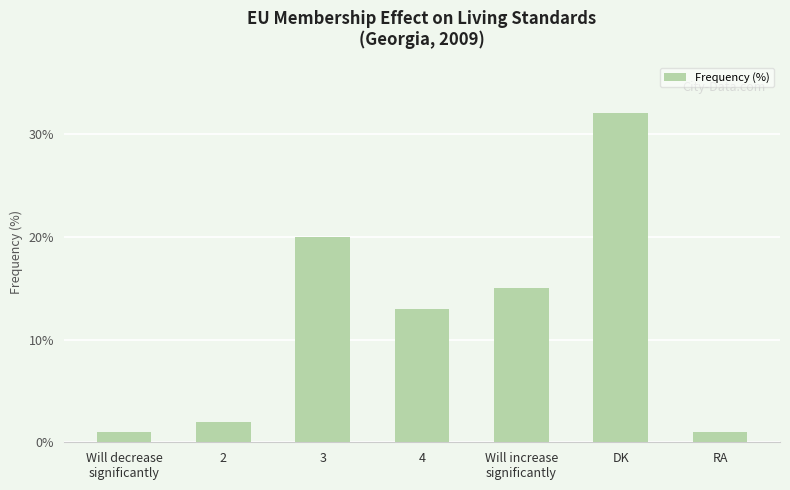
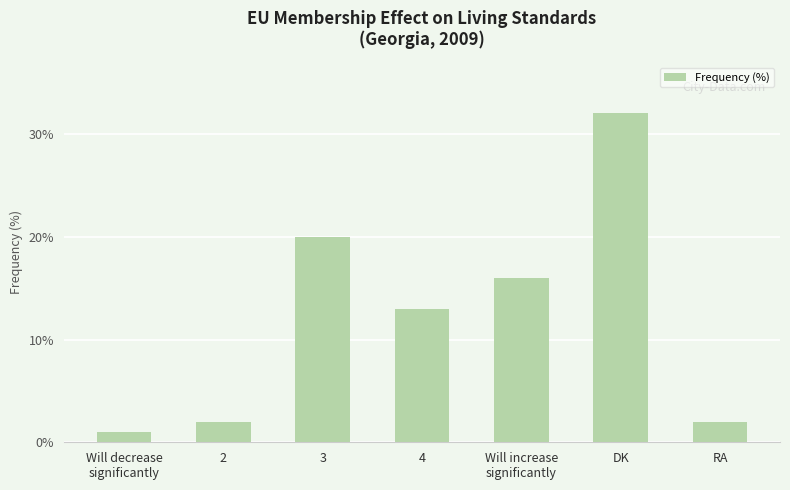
Will increase significantly: 15% -> 16%
RA: 1% -> 2%
